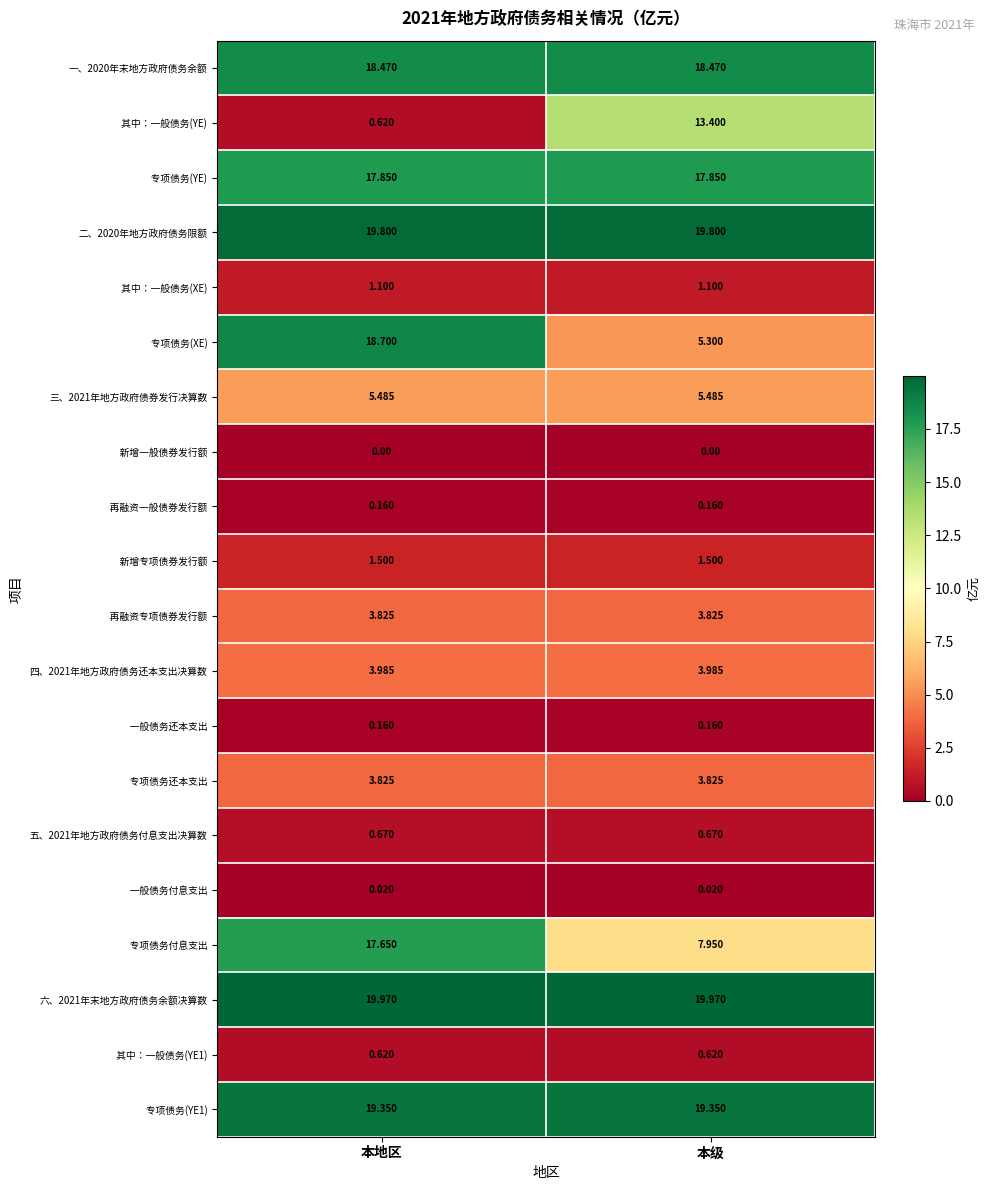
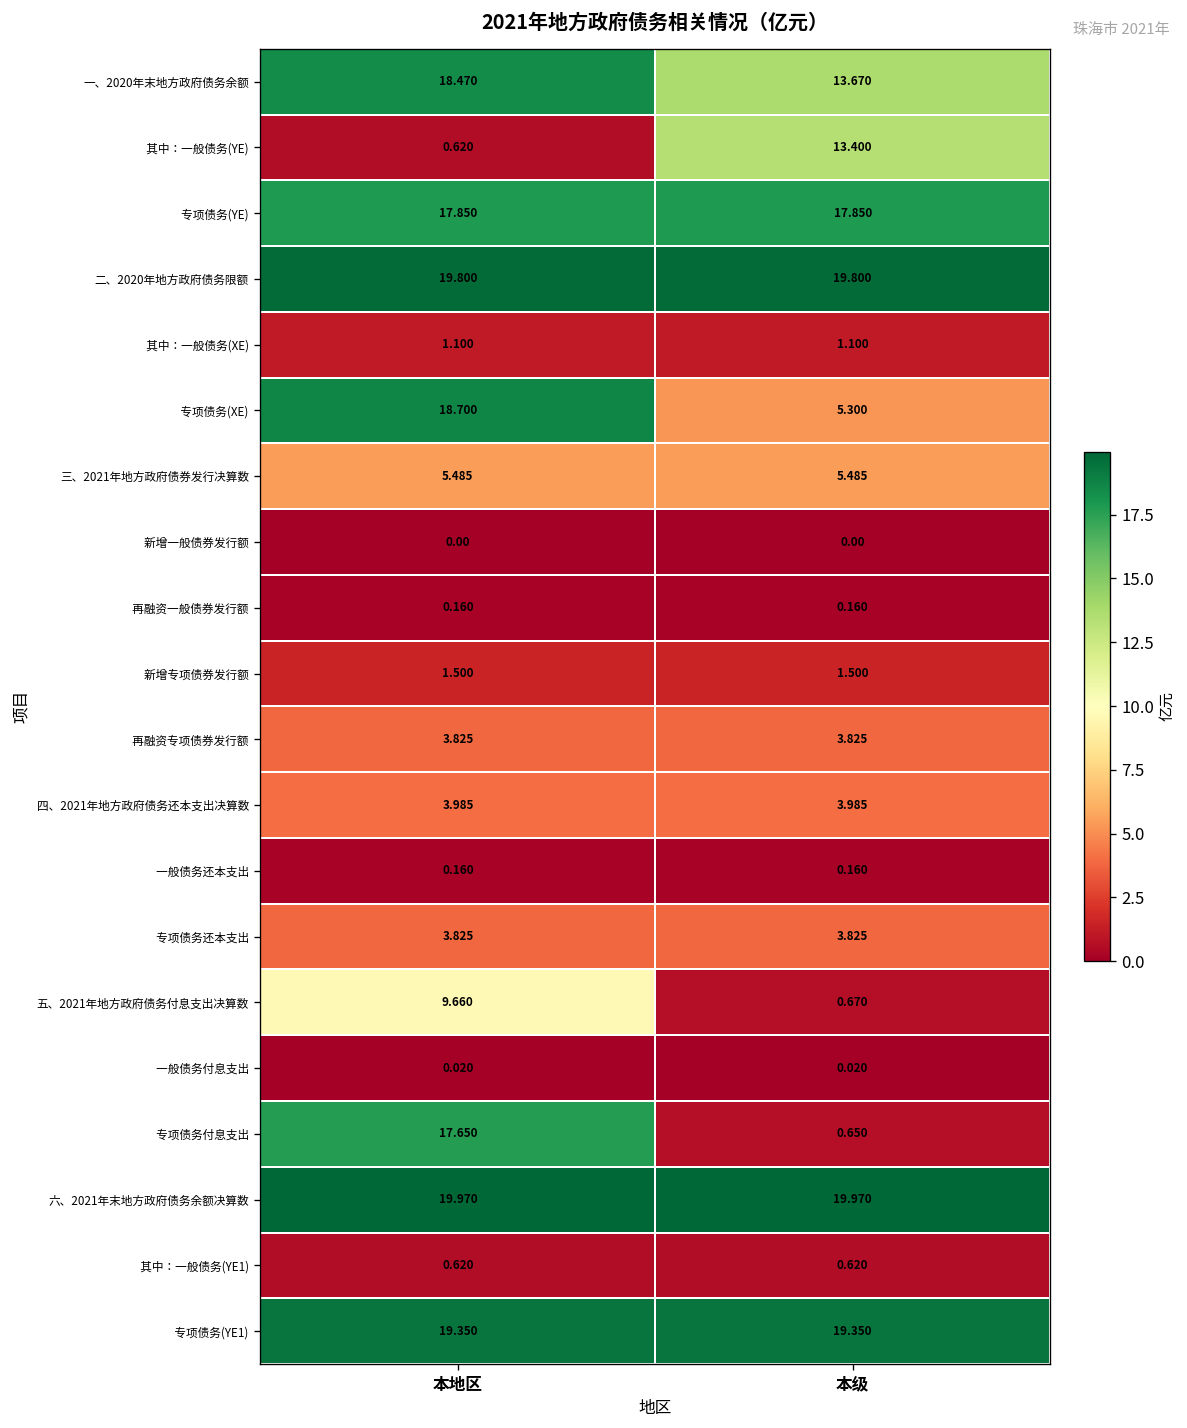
一、2020年末地方政府债务余额, 本级: 18.470 -> 13.670
五、2021年地方政府债务付息支出决算数, 本地区: 0.670 -> 9.660
专项债务付息支出, 本级: 7.950 -> 0.650
